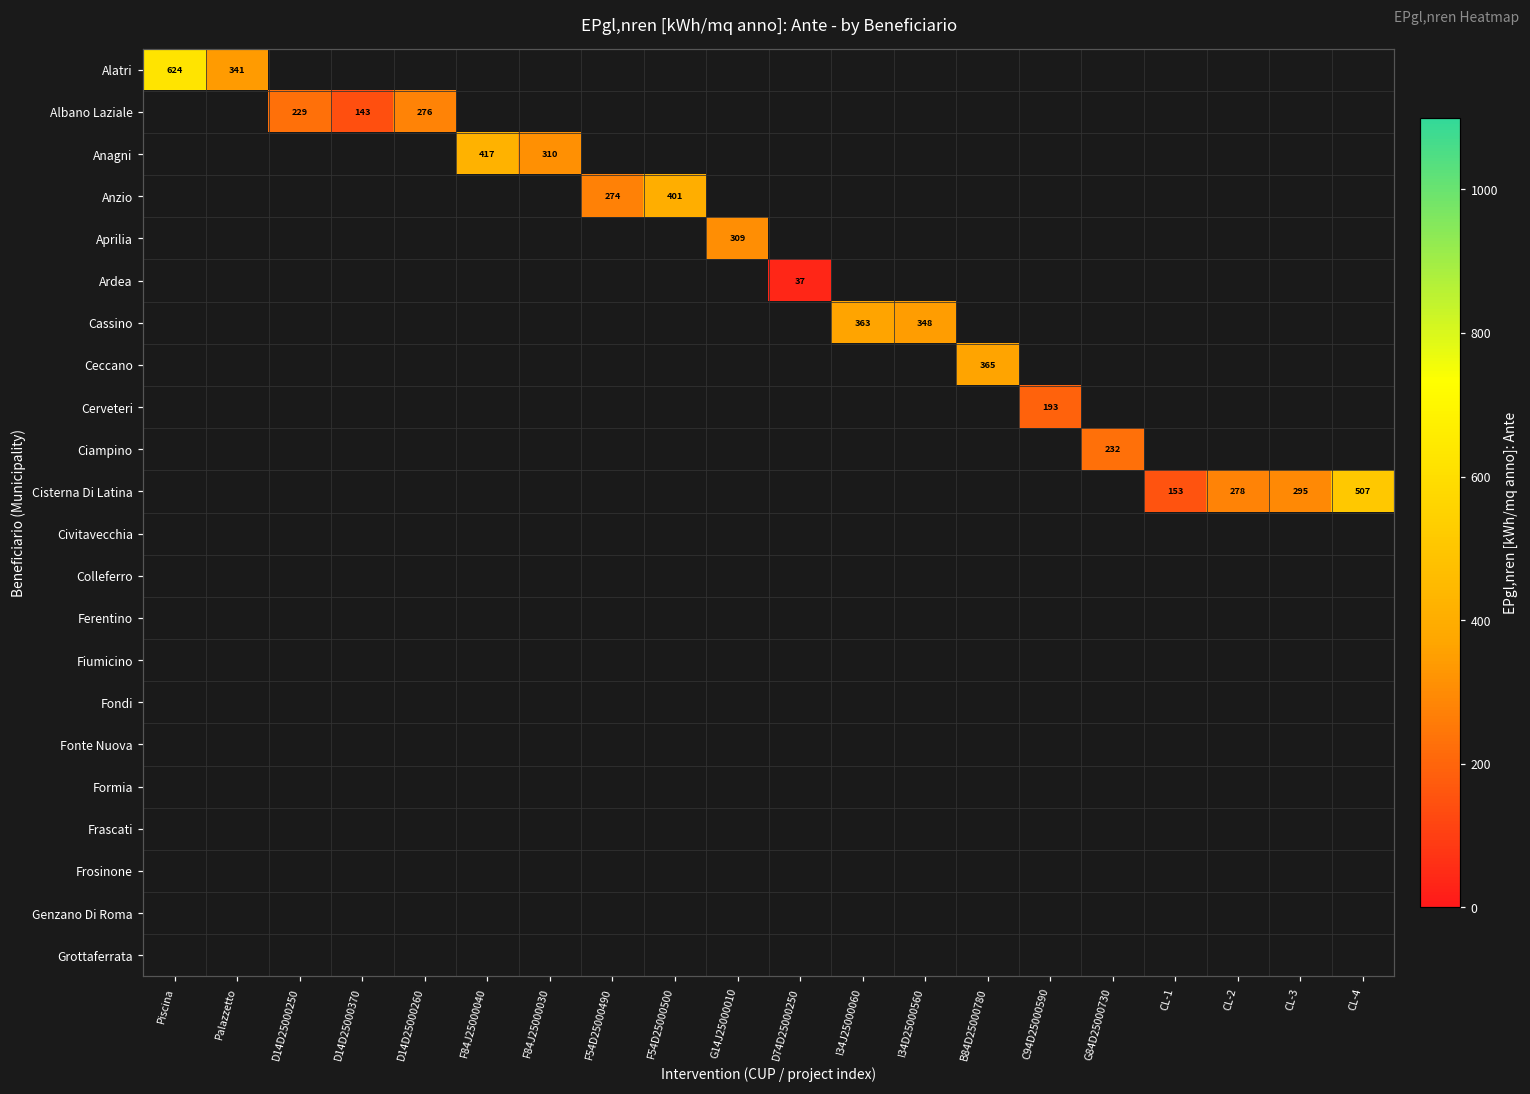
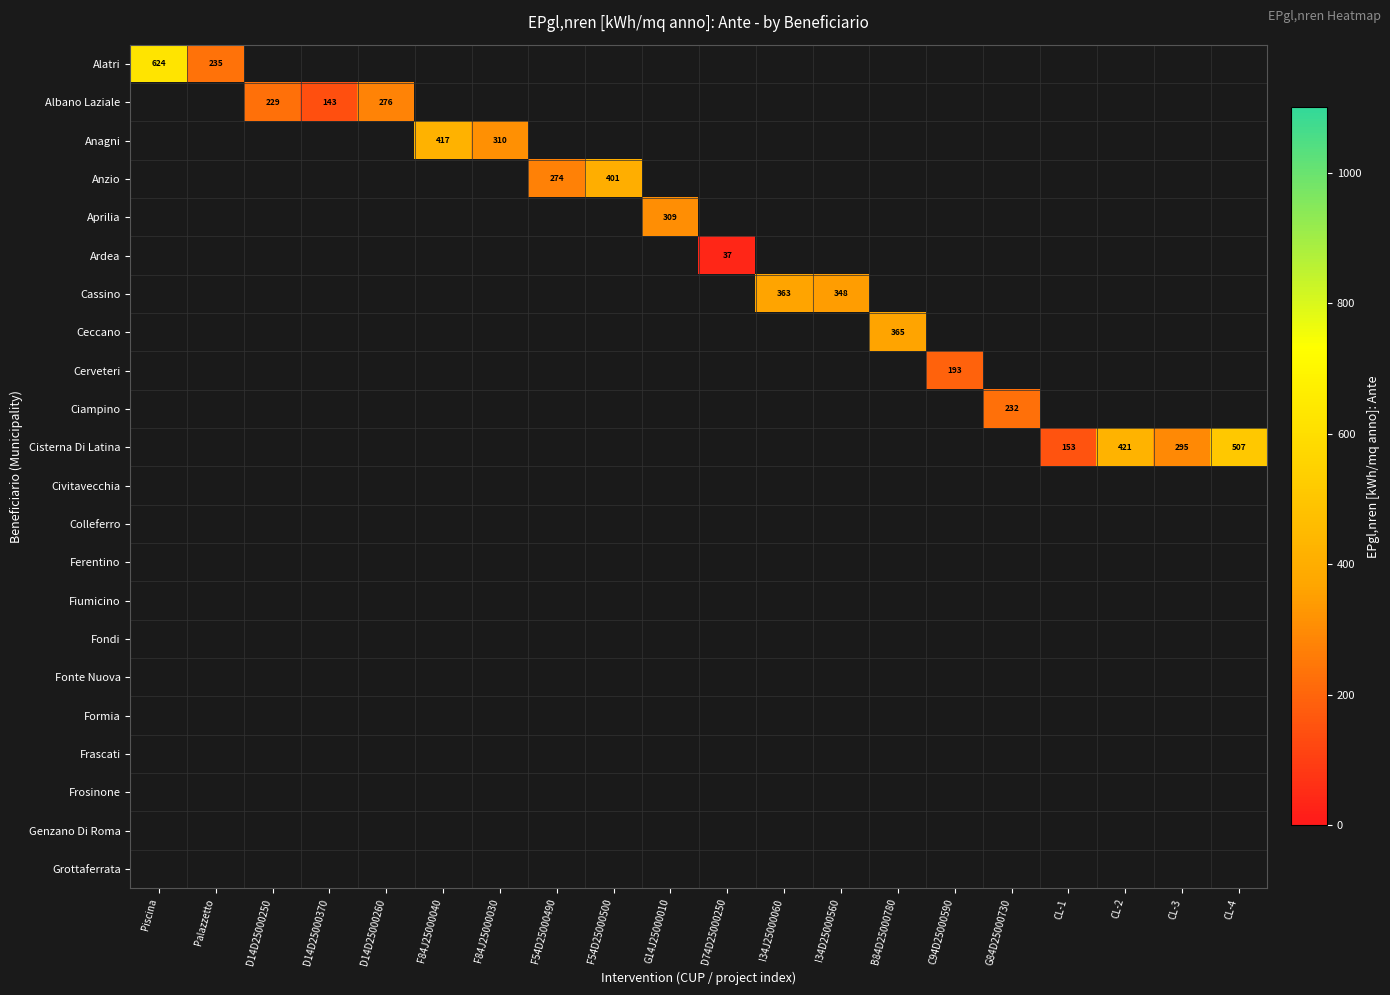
Alatri, Palazzetto: 341 -> 235
Cisterna Di Latina, CL-2: 278 -> 421
